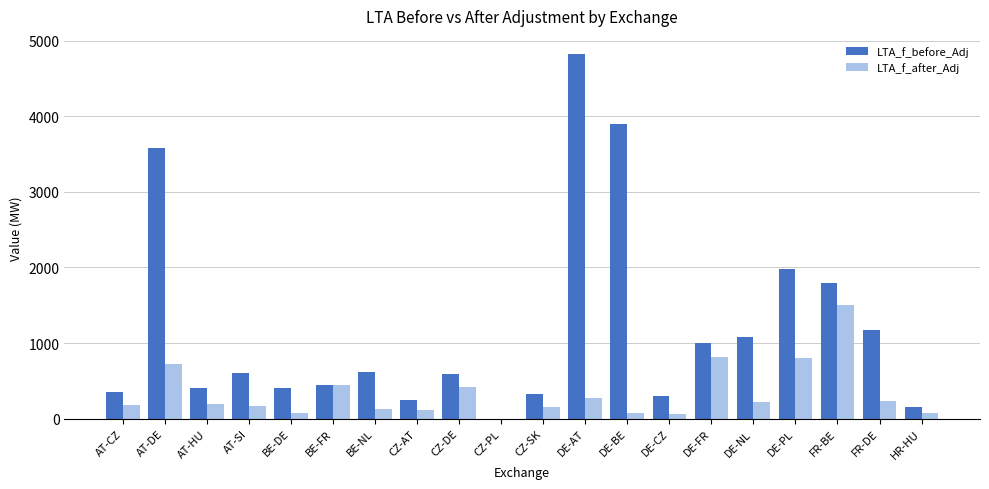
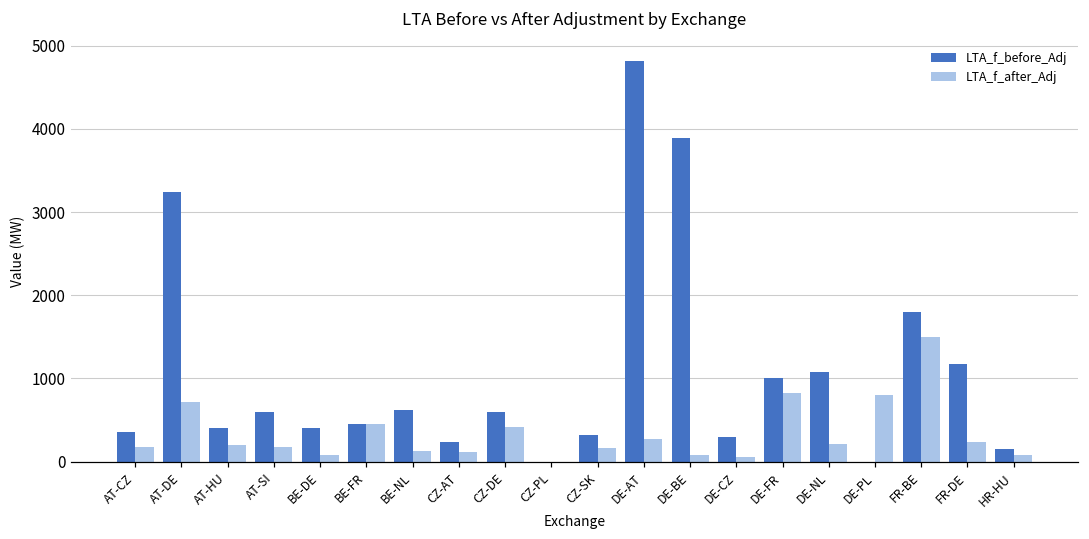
LTA_f_before_Adj, AT-DE: 3600 -> 3200
LTA_f_before_Adj, DE-PL: 2000 -> 0
